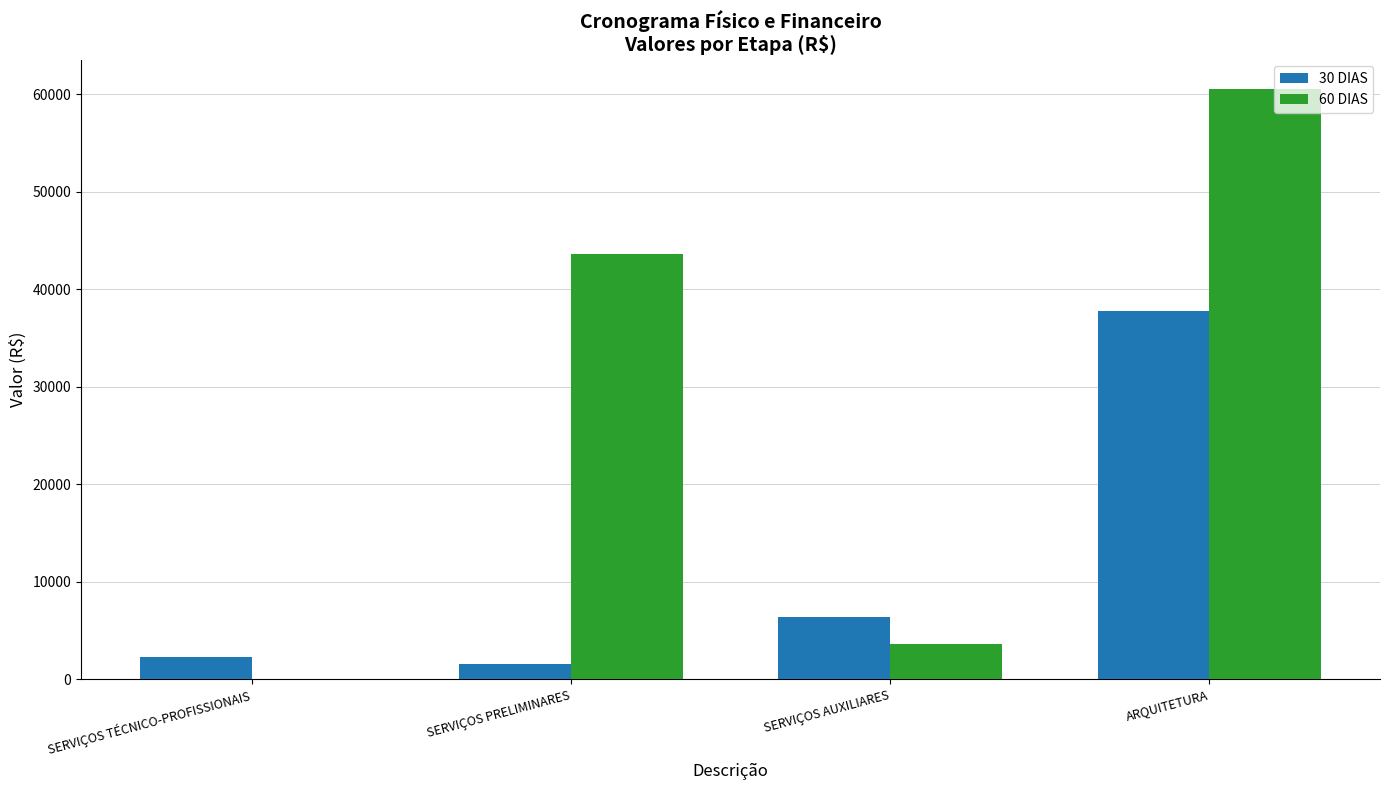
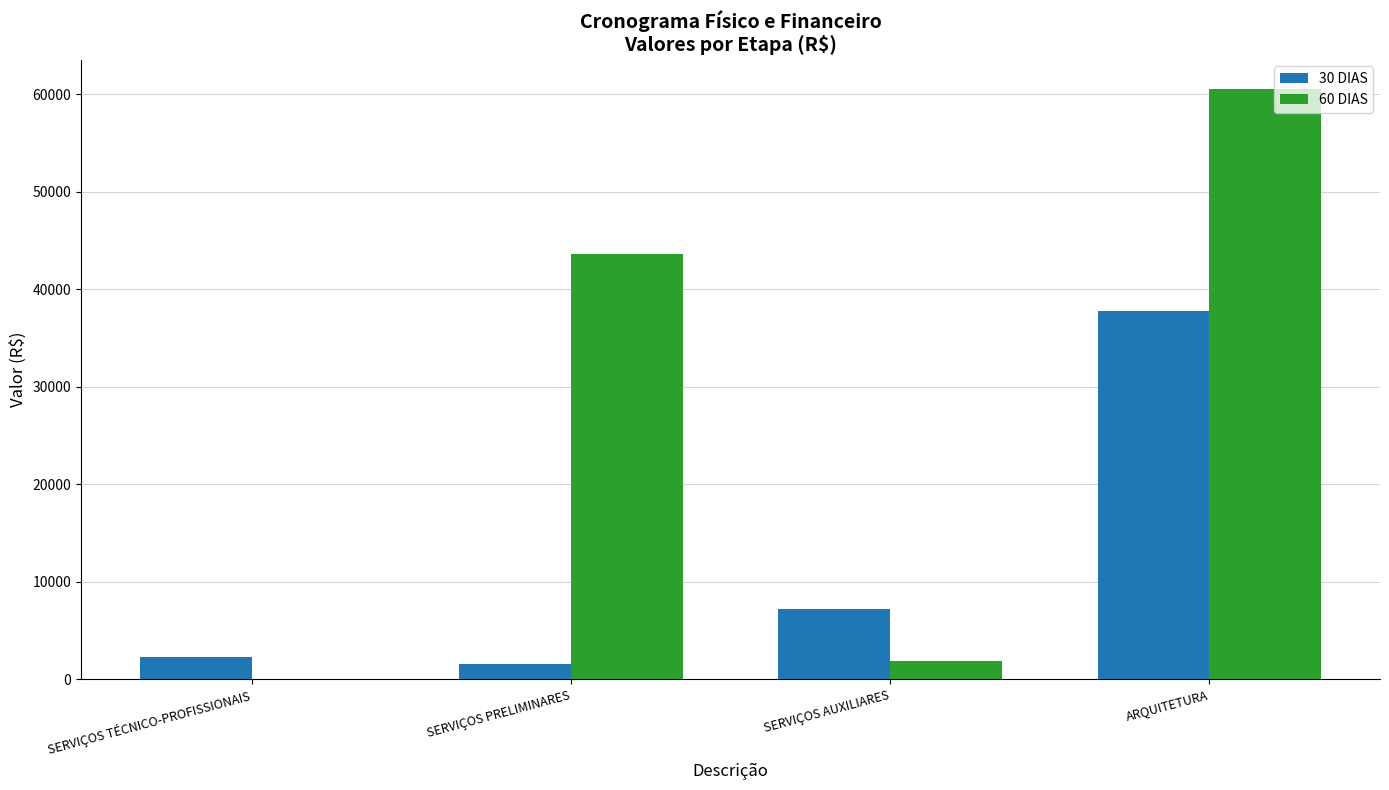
30 DIAS, SERVIÇOS AUXILIARES: 6000 -> 7000
60 DIAS, SERVIÇOS AUXILIARES: 4000 -> 2000
